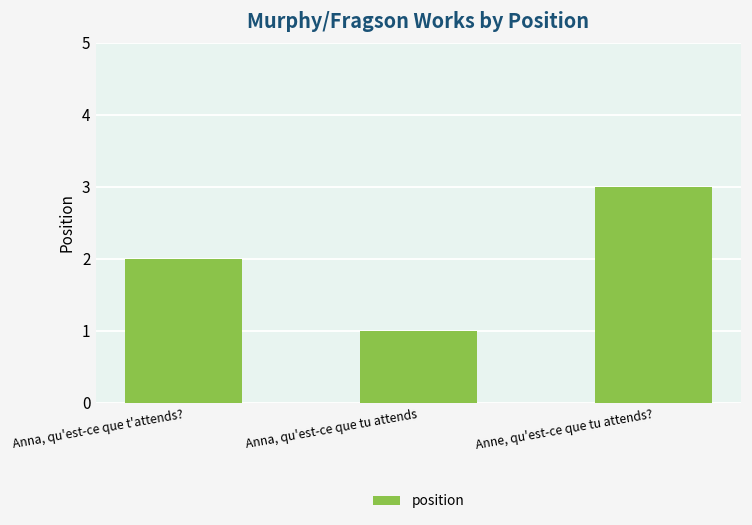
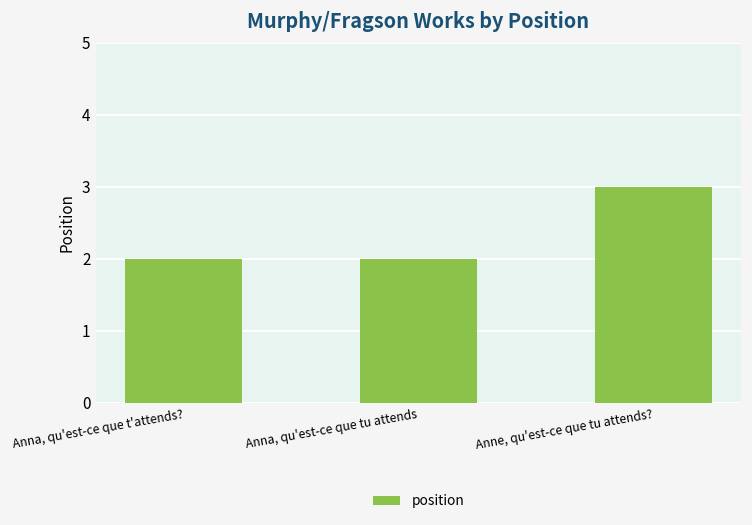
Anna, qu'est-ce que tu attends: 1 -> 2
